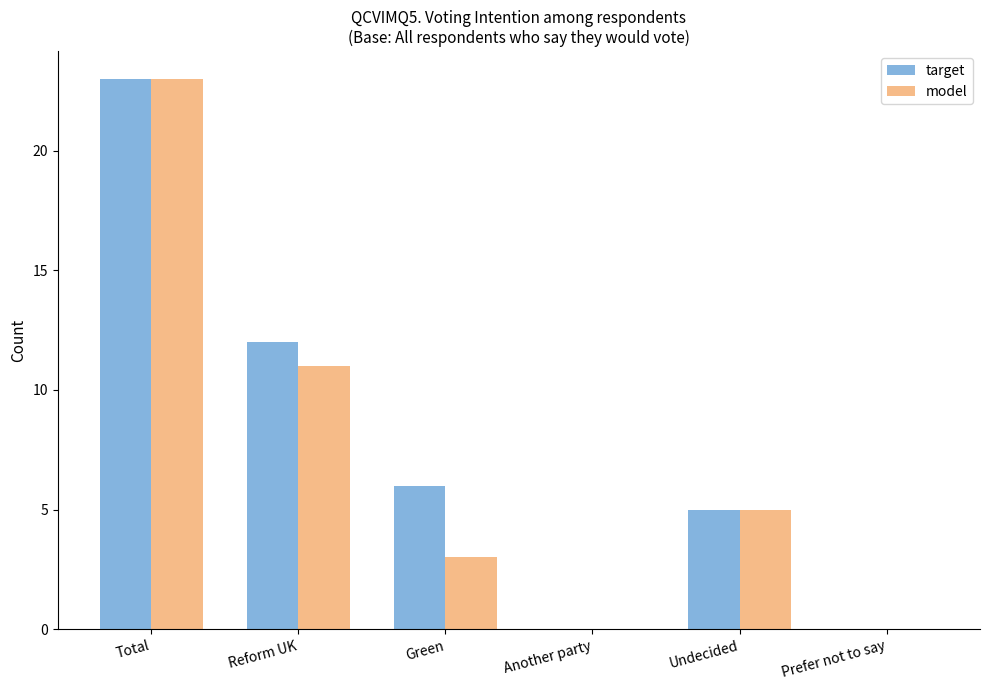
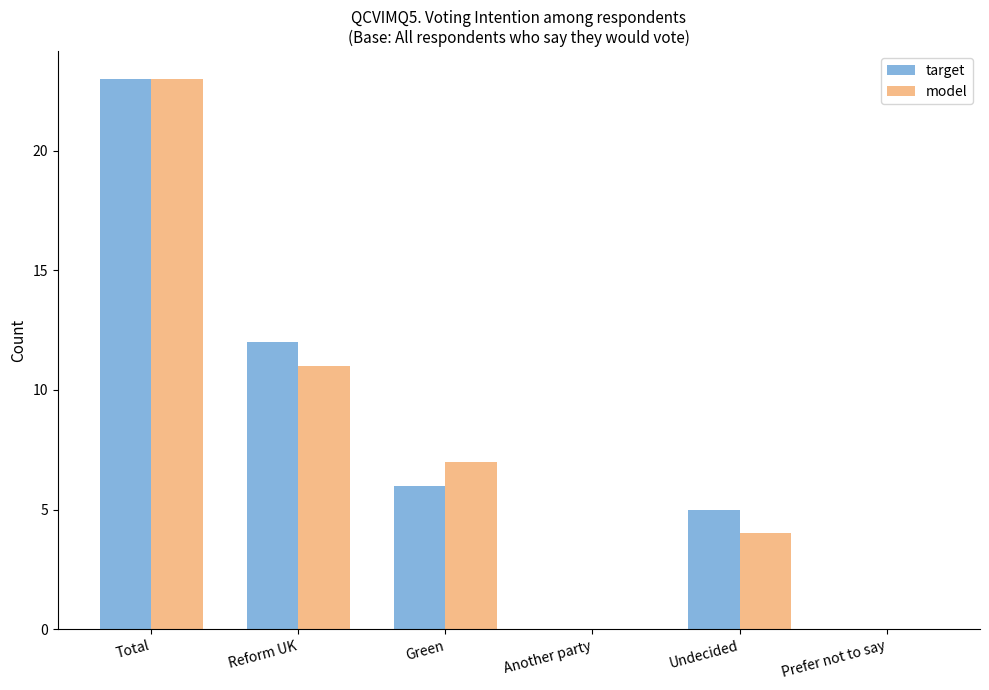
model, Green: 3 -> 7
model, Undecided: 5 -> 4
